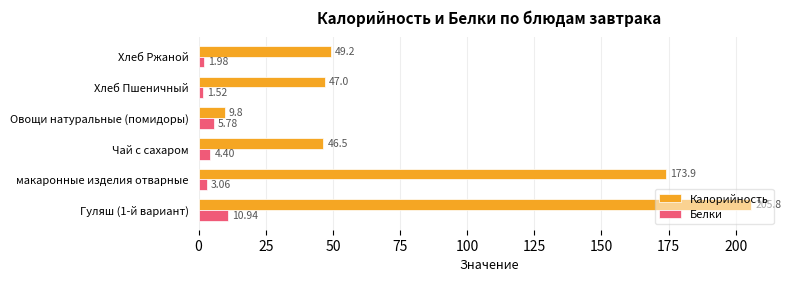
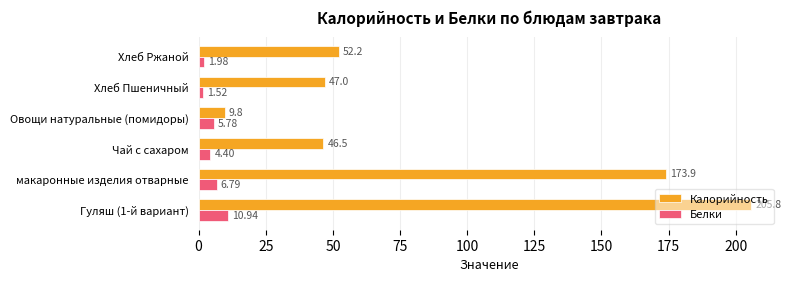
Калорийность, Хлеб Ржаной: 49.2 -> 52.2
Белки, макаронные изделия отварные: 3.06 -> 6.79
